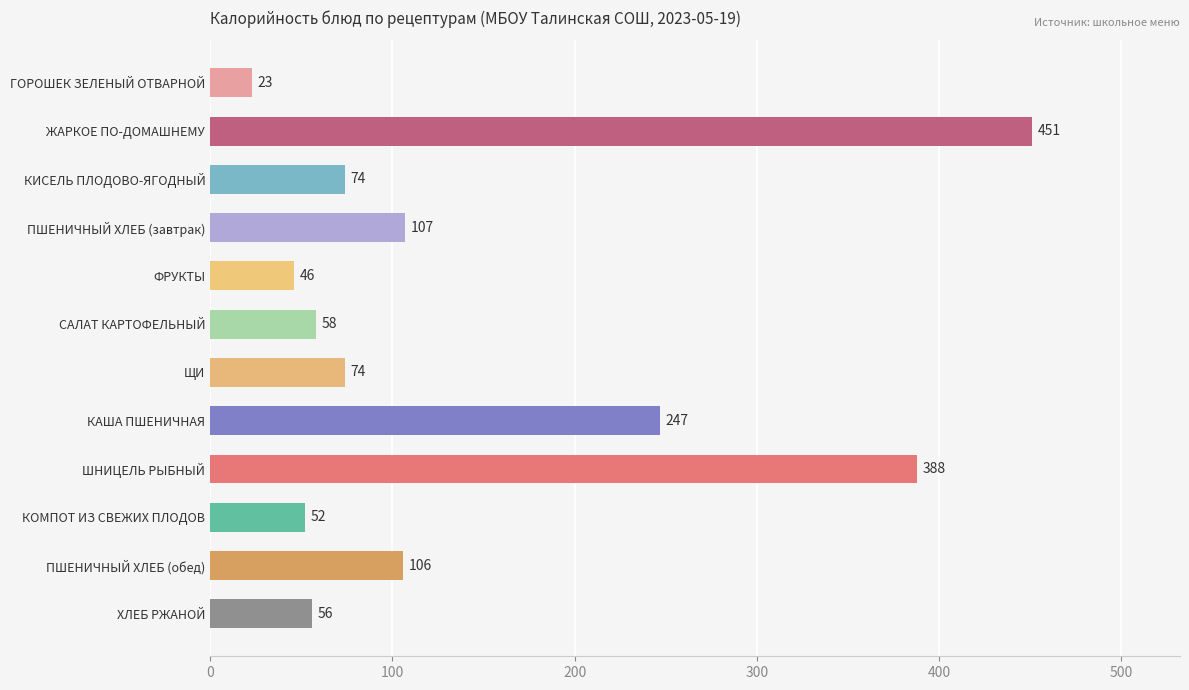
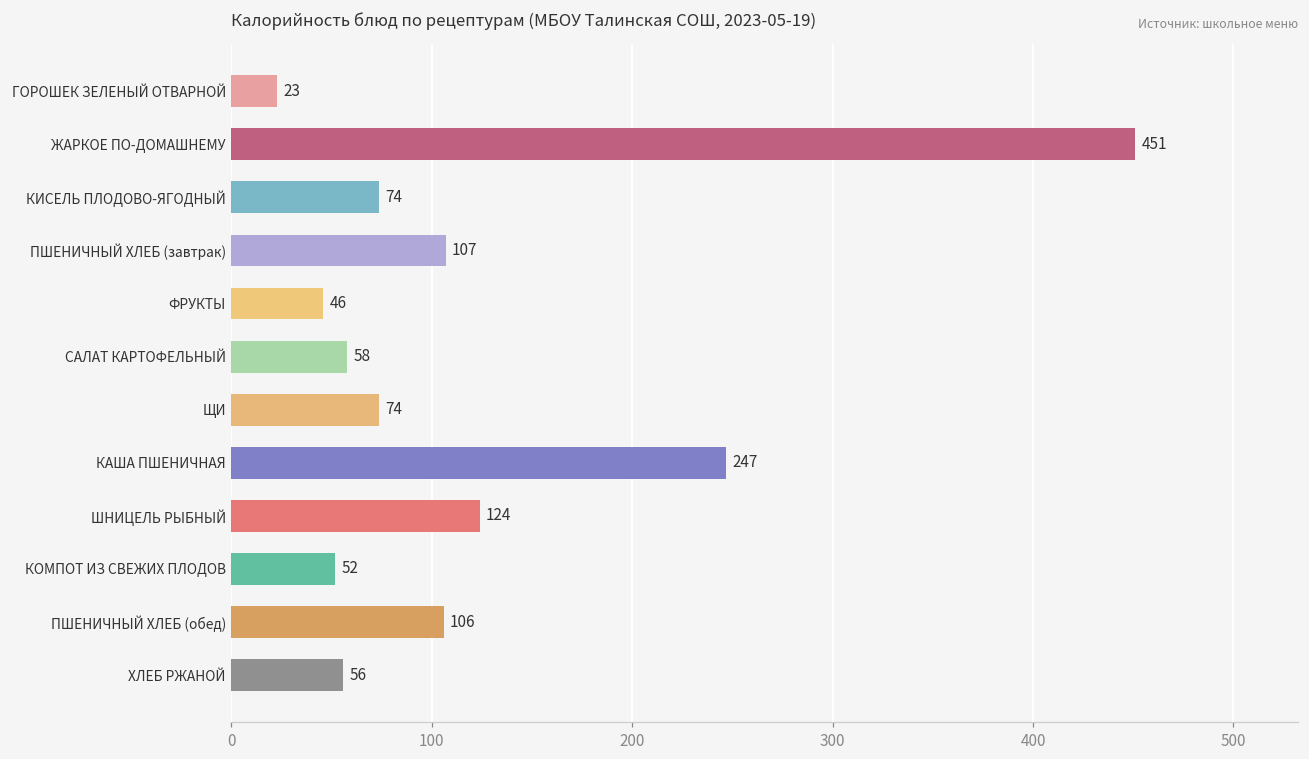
ШНИЦЕЛЬ РЫБНЫЙ: 388 -> 124
